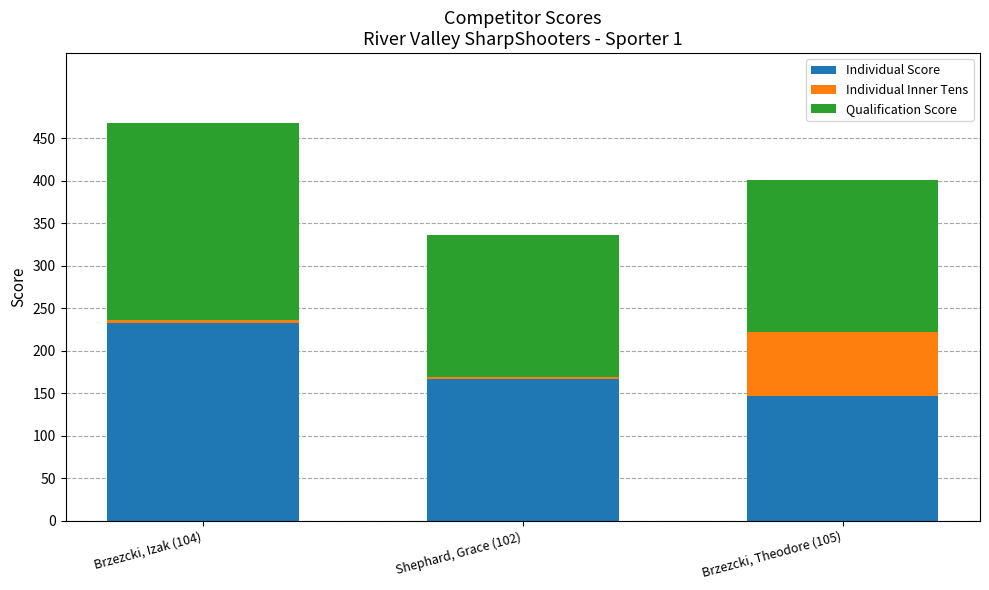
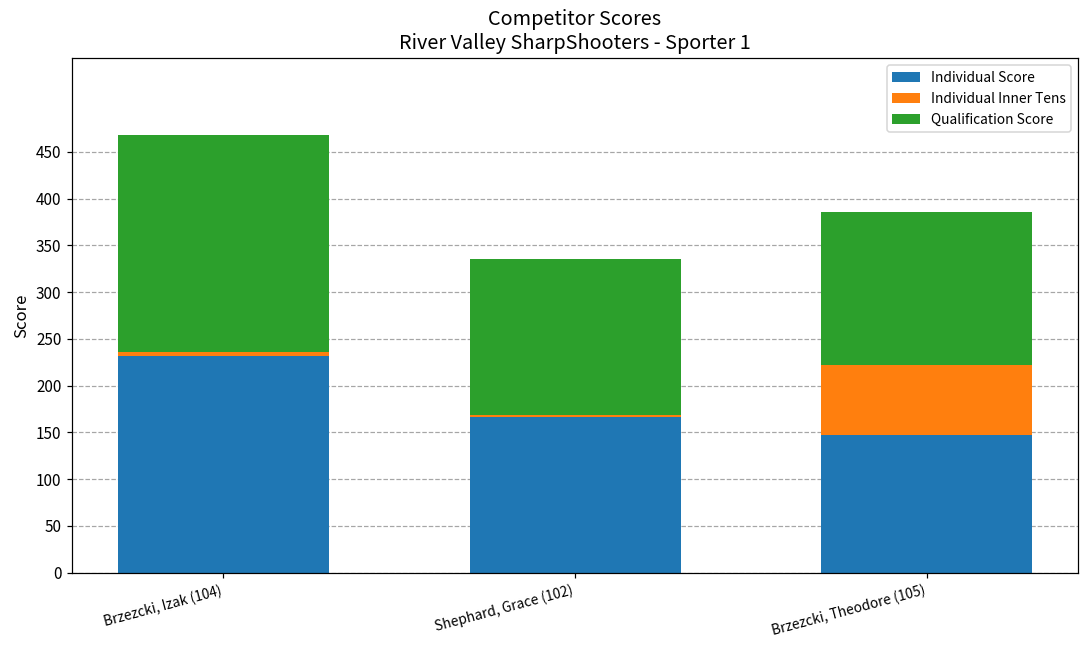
Qualification Score, Brzezcki, Theodore (105): 180 -> 160
